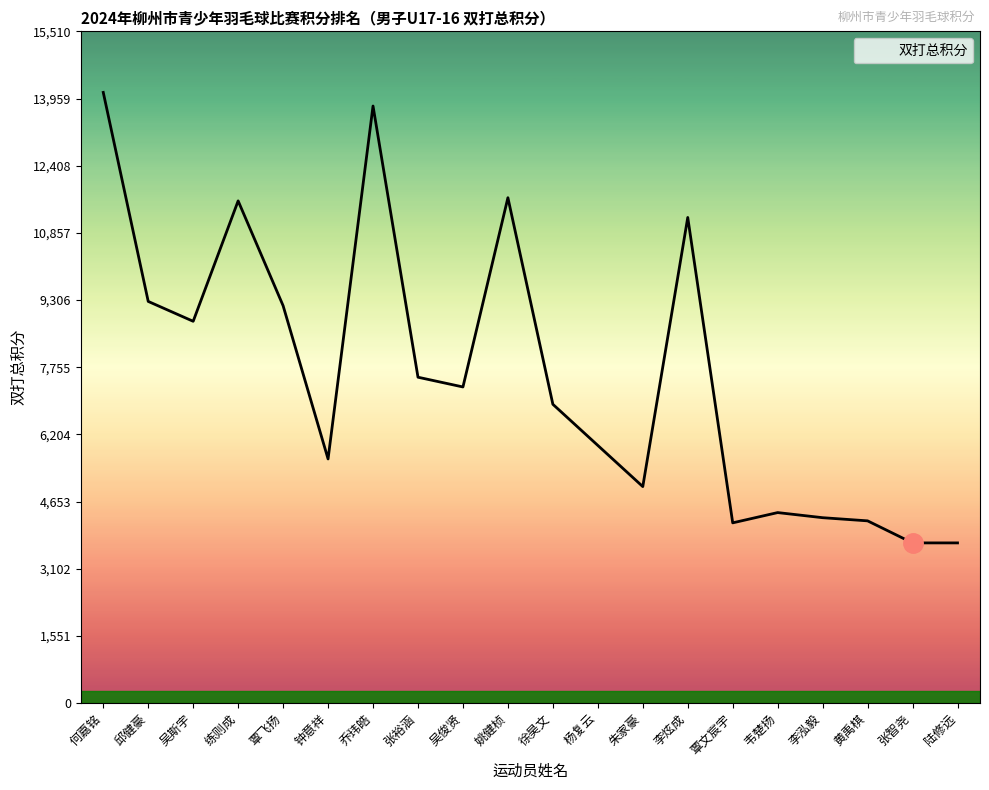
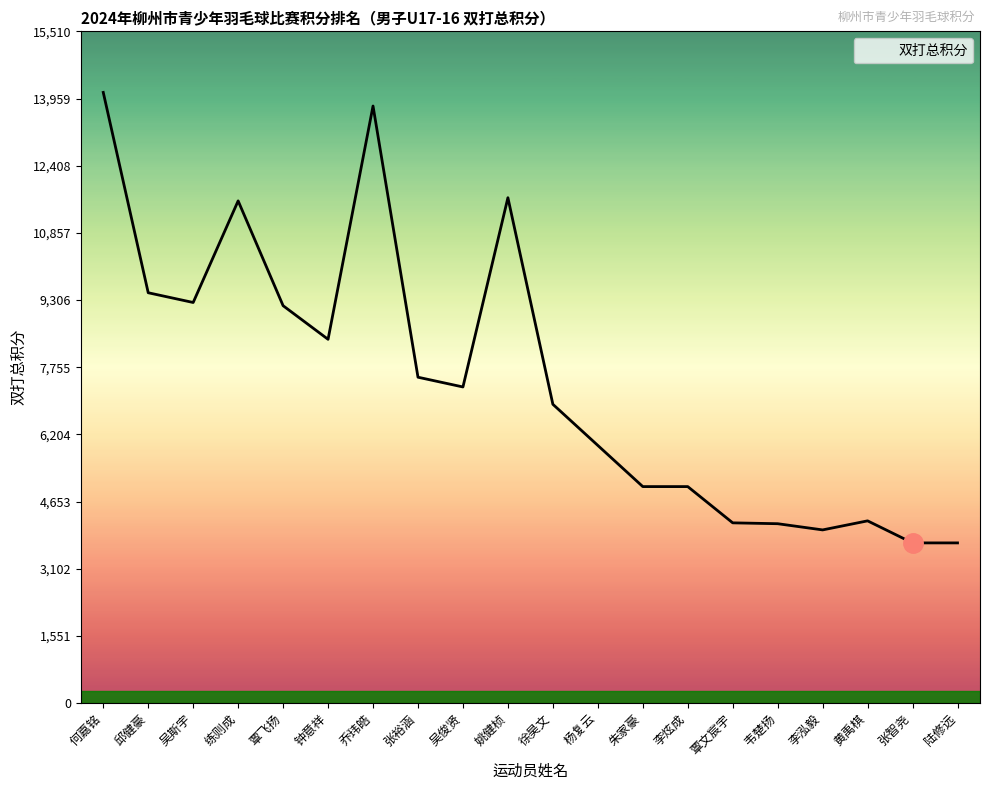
双打总积分, 邱健豪: 9,300 -> 9,500
双打总积分, 吴斯宇: 8,800 -> 9,300
双打总积分, 钟意祥: 5,600 -> 8,400
双打总积分, 李炫成: 11,200 -> 5,000
双打总积分, 韦楚扬: 4,400 -> 4,100
双打总积分, 李泓毅: 4,300 -> 4,000
